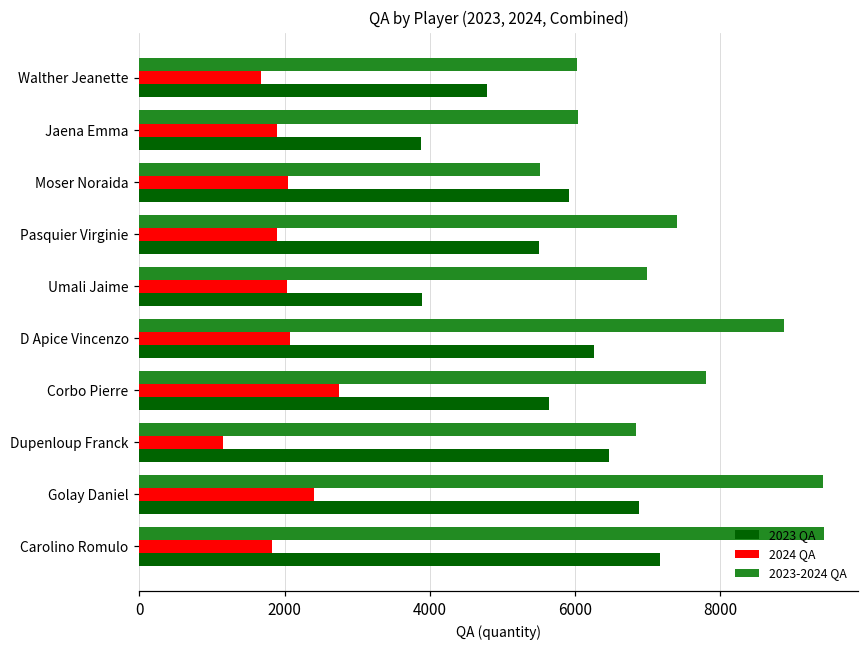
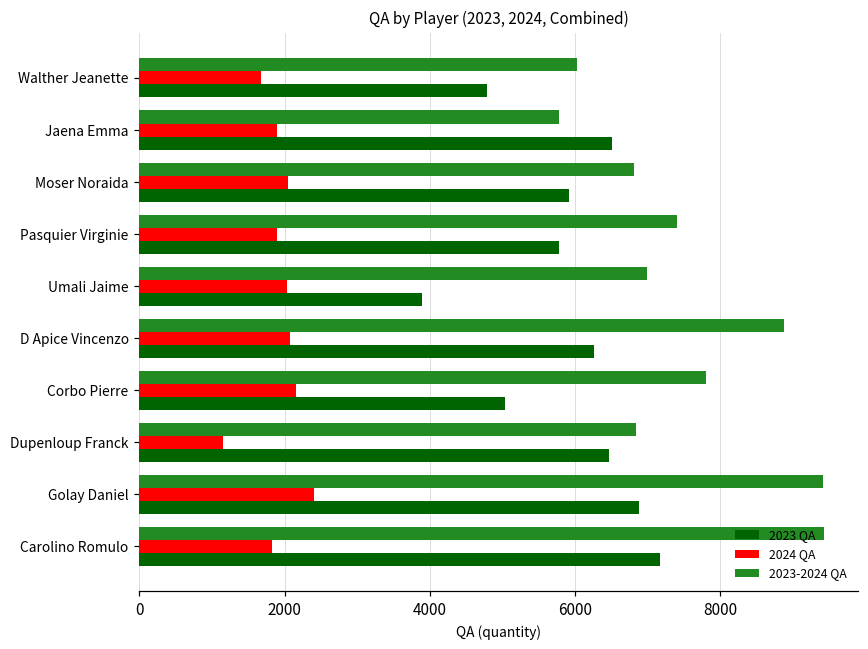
2023-2024 QA, Jaena Emma: 6000 -> 5800
2023 QA, Jaena Emma: 3900 -> 6500
2023-2024 QA, Moser Noraida: 5500 -> 6800
2023 QA, Pasquier Virginie: 5500 -> 5800
2024 QA, Corbo Pierre: 2700 -> 2200
2023 QA, Corbo Pierre: 5600 -> 5000
